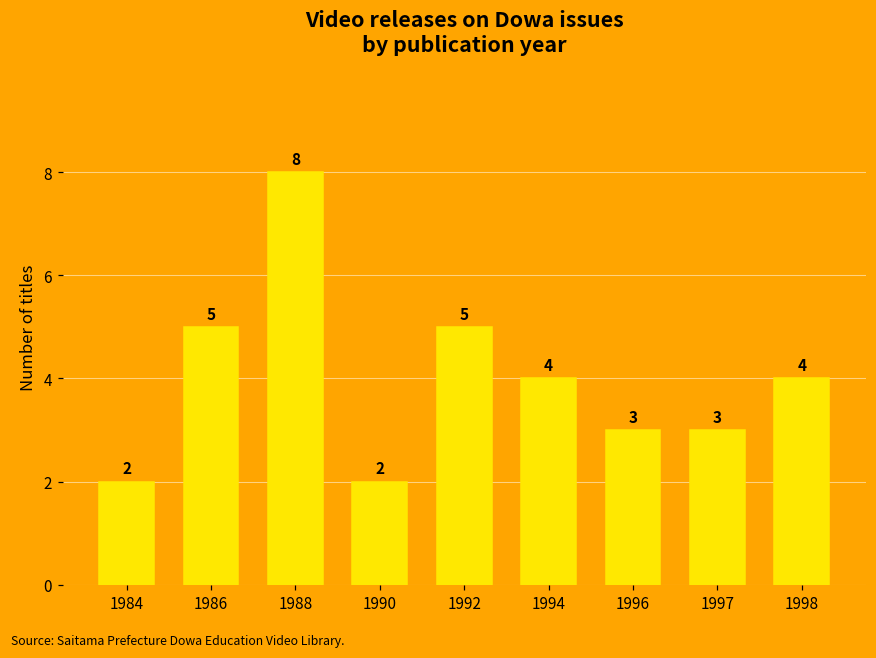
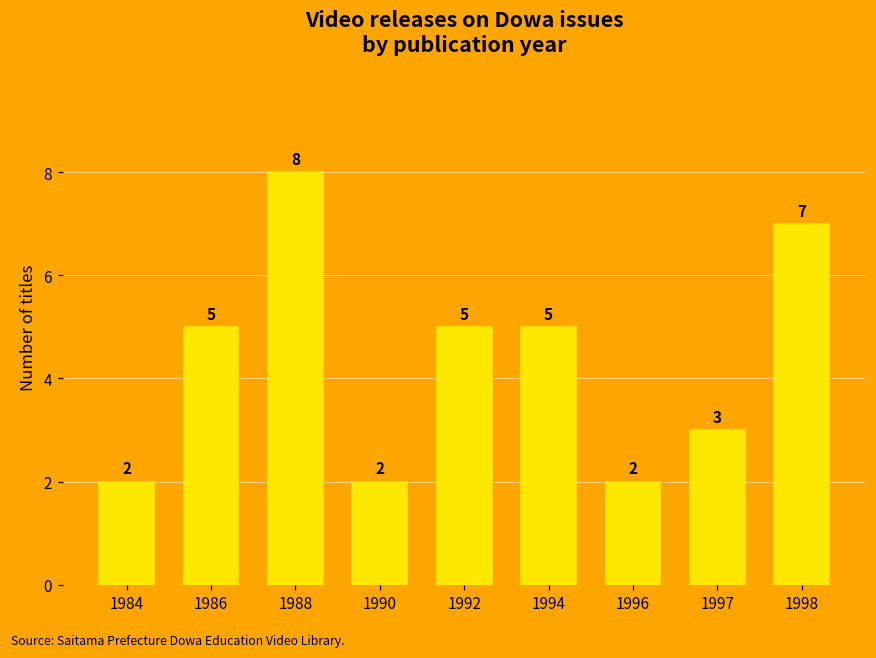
1994: 4 -> 5
1996: 3 -> 2
1998: 4 -> 7
